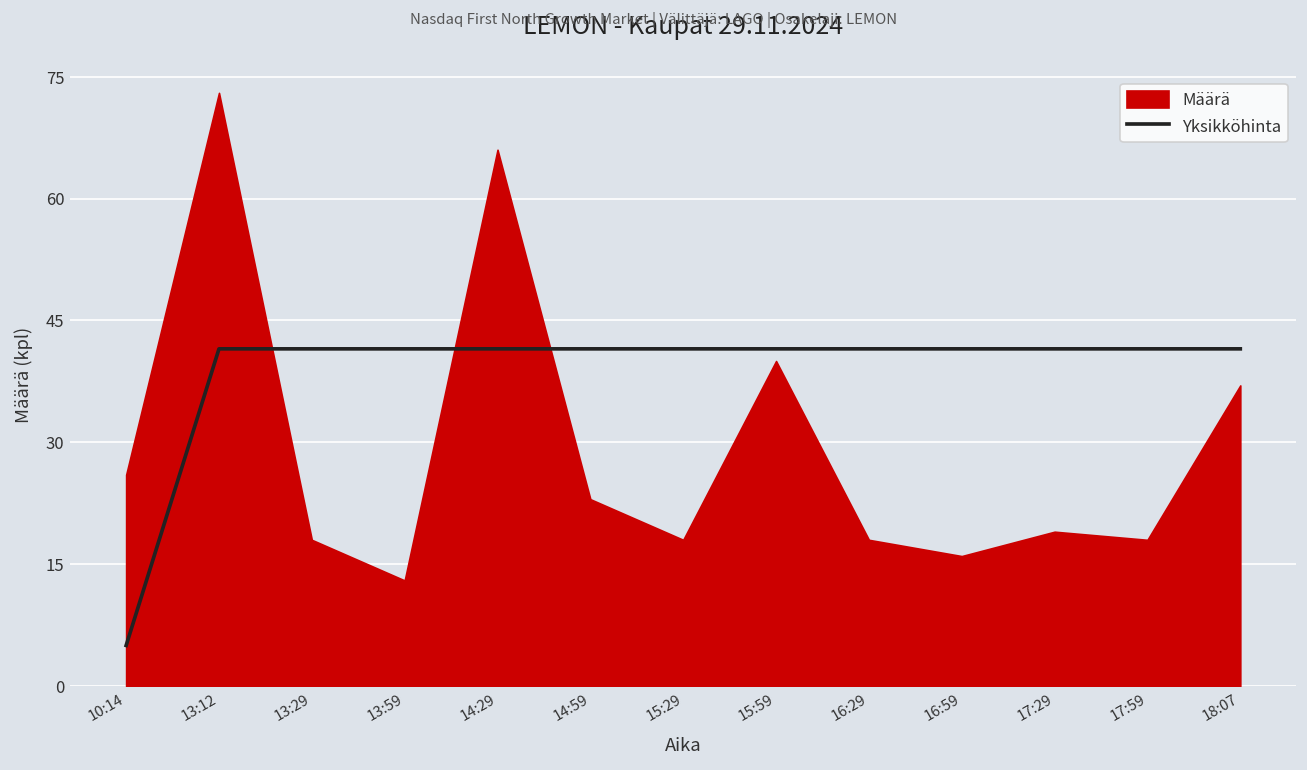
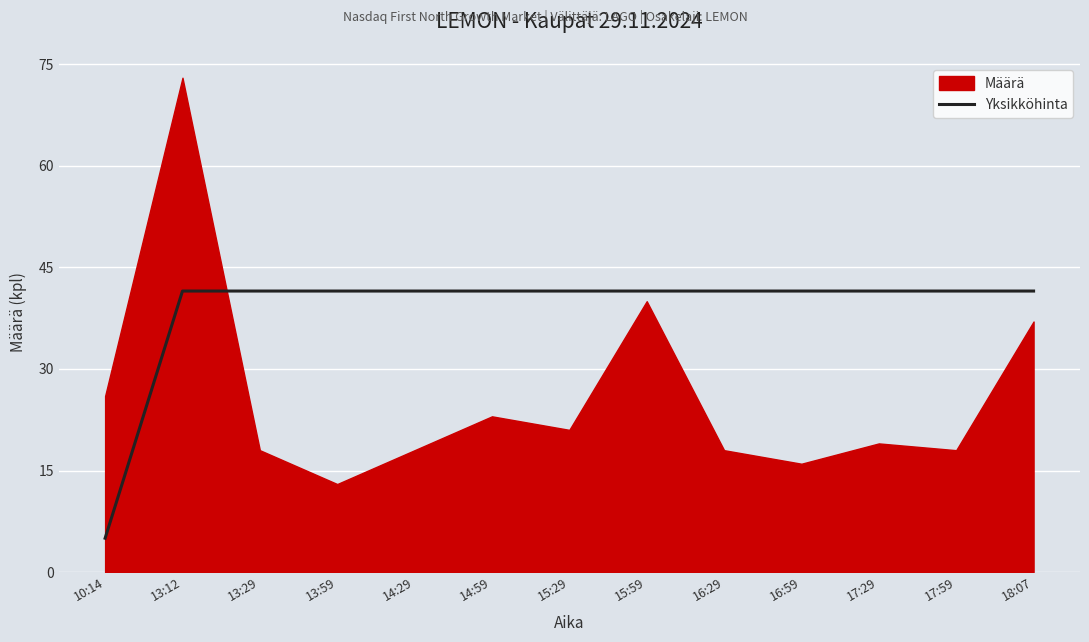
Määrä, 14:29: 66 -> 18
Määrä, 15:29: 18 -> 21
